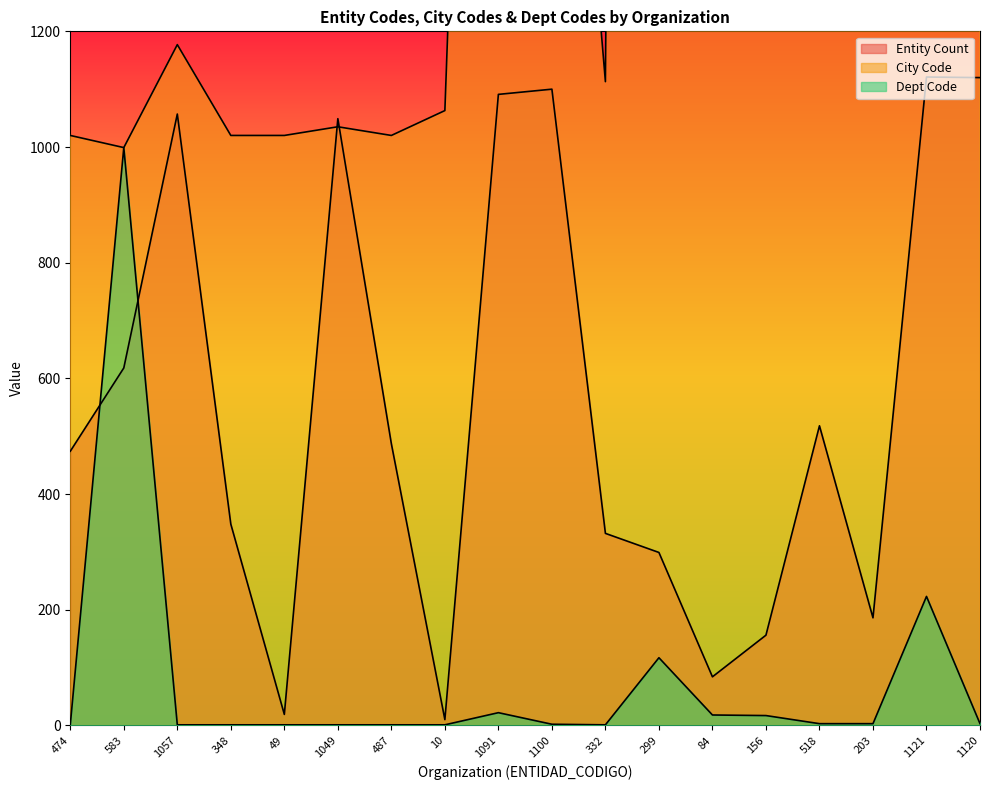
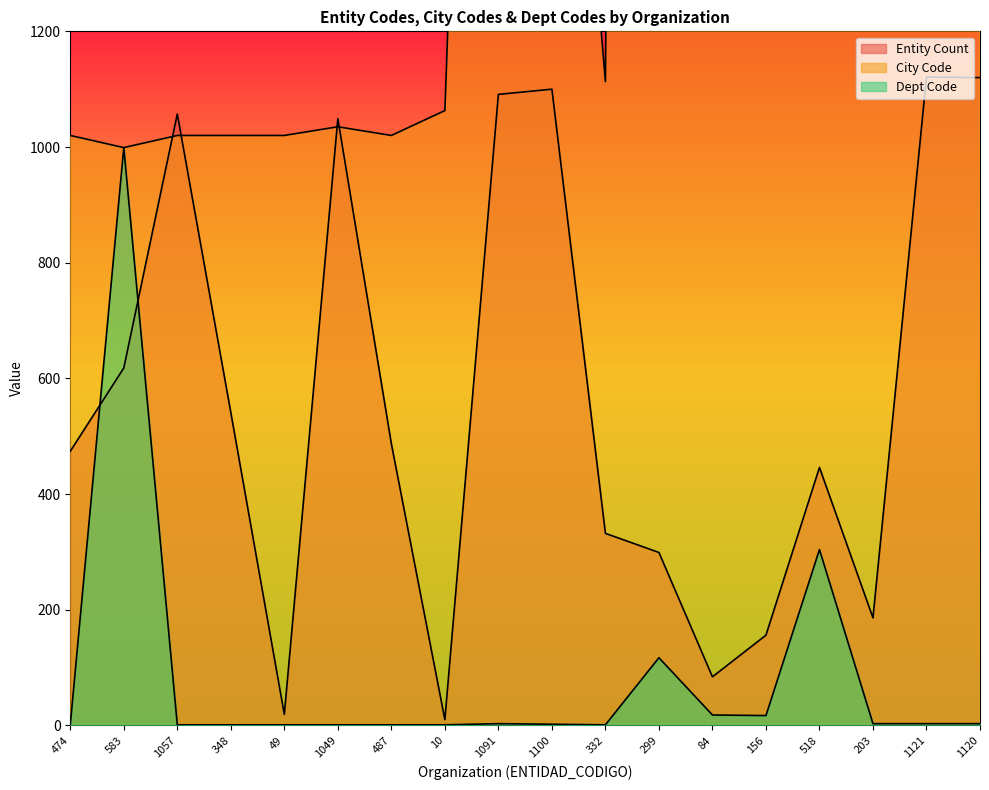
City Code, 1057: 1180 -> 1020
Entity Count, 348: 350 -> 540
Dept Code, 1091: 20 -> 0
Entity Count, 518: 520 -> 450
Dept Code, 518: 0 -> 300
Dept Code, 1121: 220 -> 0
